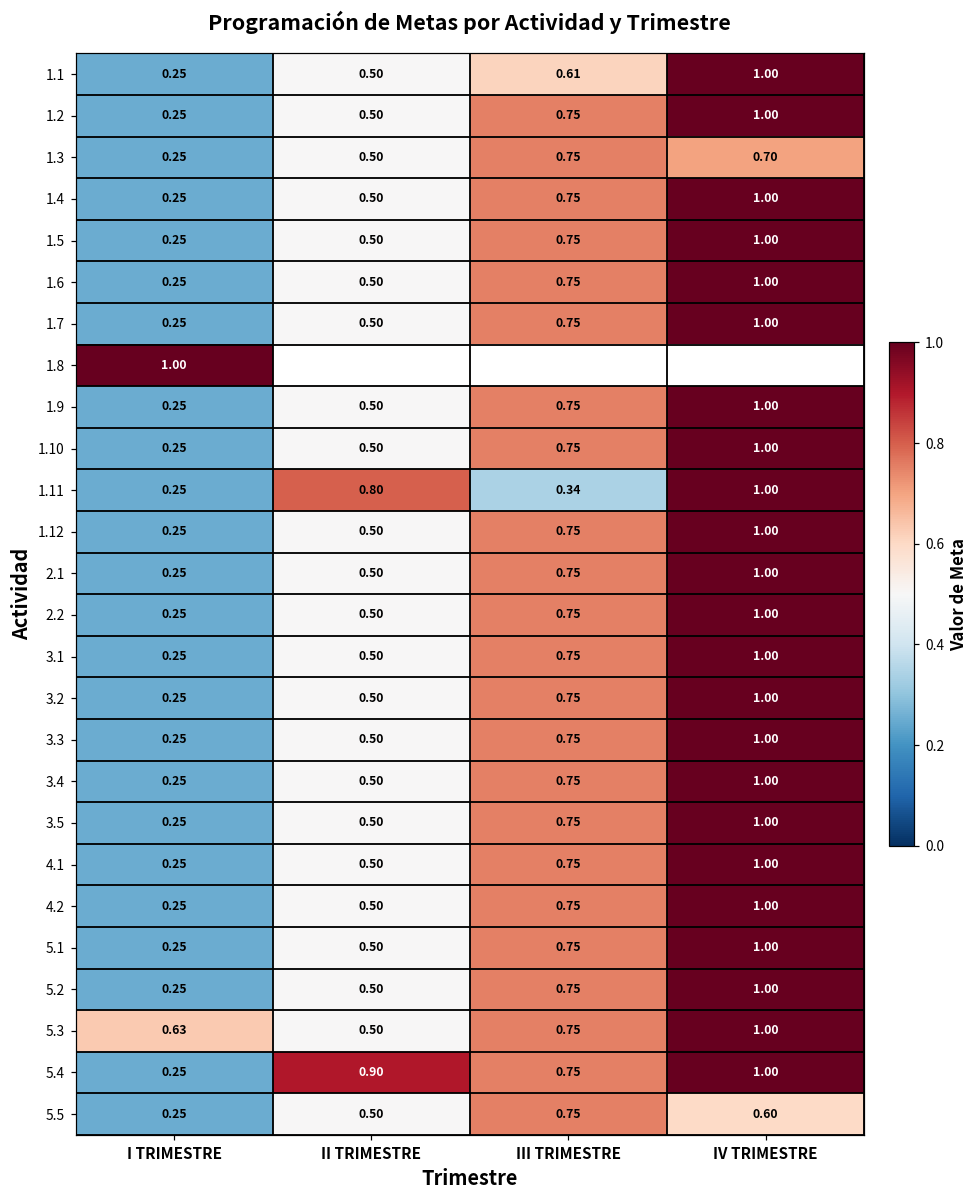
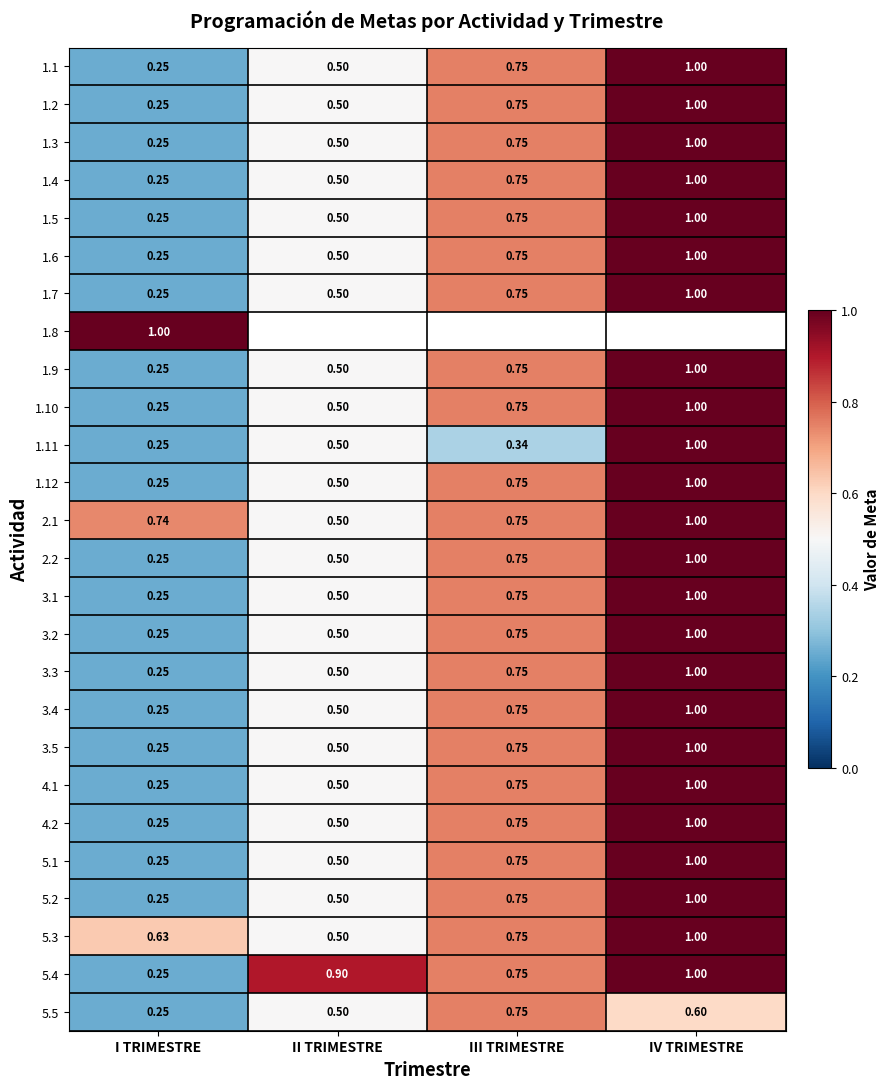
1.1, III TRIMESTRE: 0.61 -> 0.75
1.3, IV TRIMESTRE: 0.70 -> 1.00
1.11, II TRIMESTRE: 0.80 -> 0.50
2.1, I TRIMESTRE: 0.25 -> 0.74
